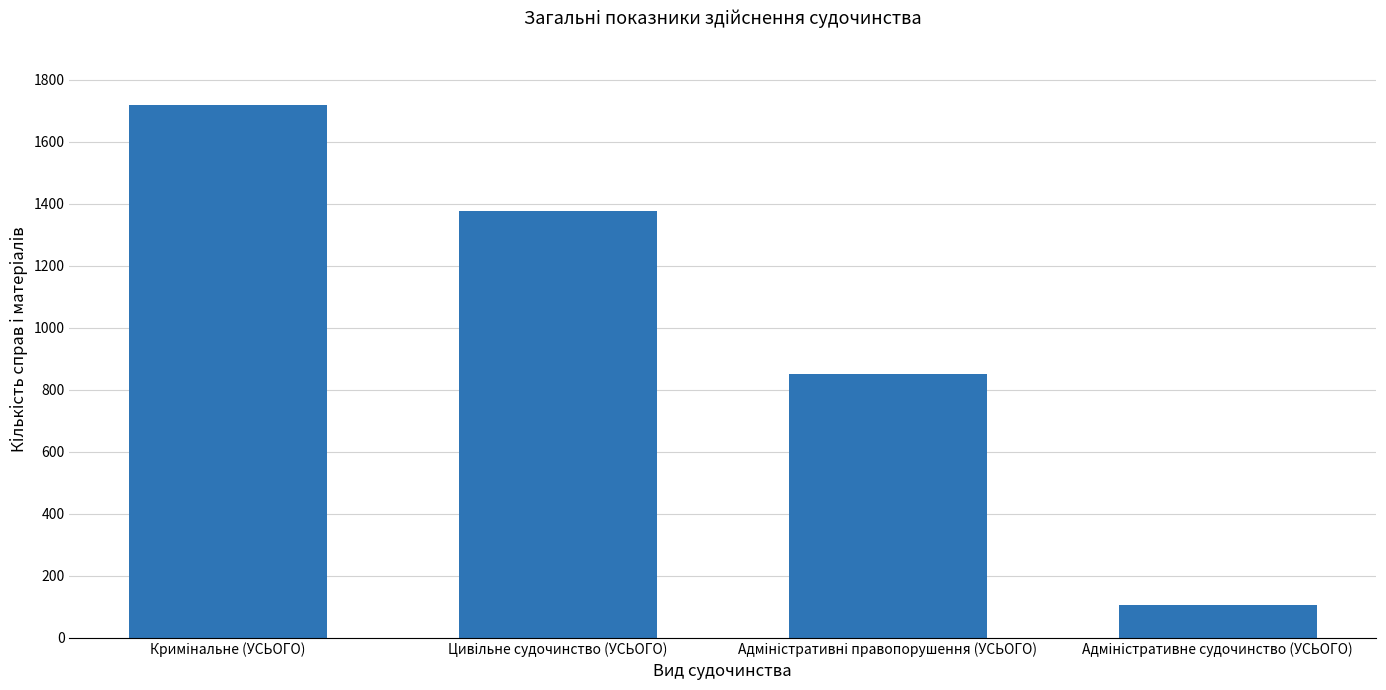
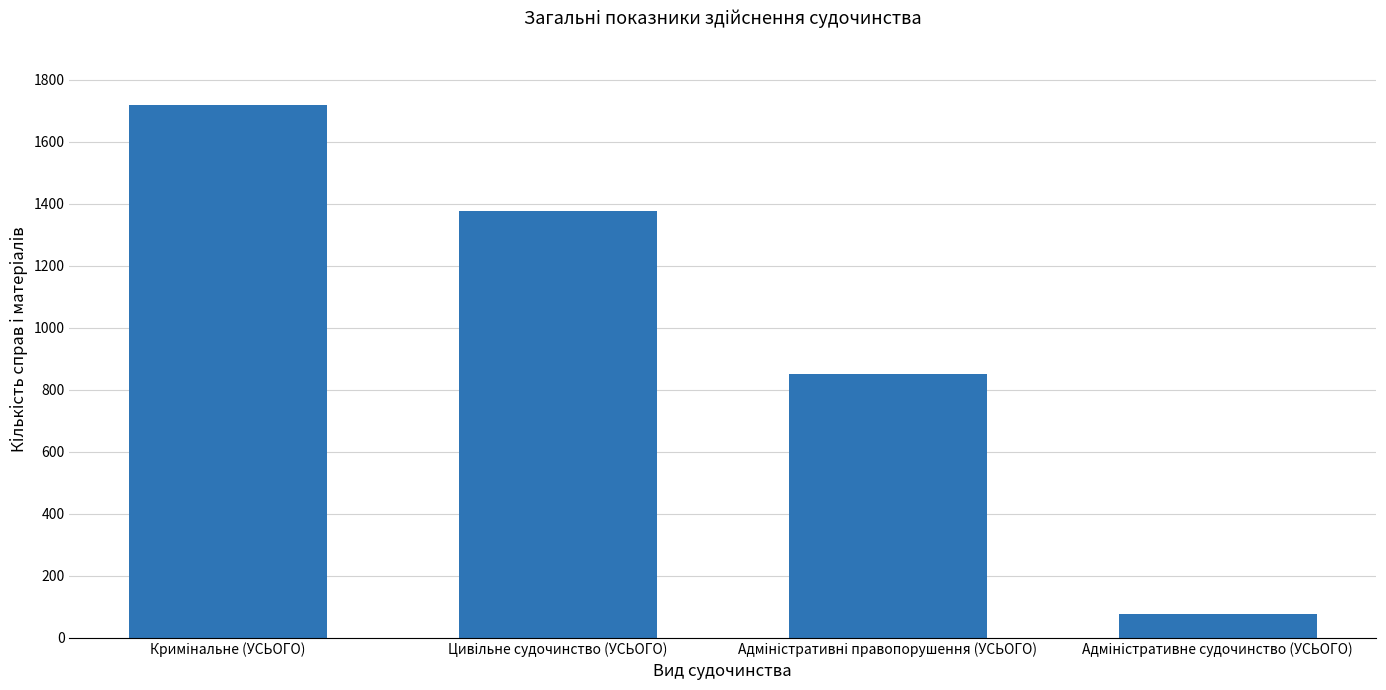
Адміністративне судочинство (УСЬОГО): 110 -> 80
